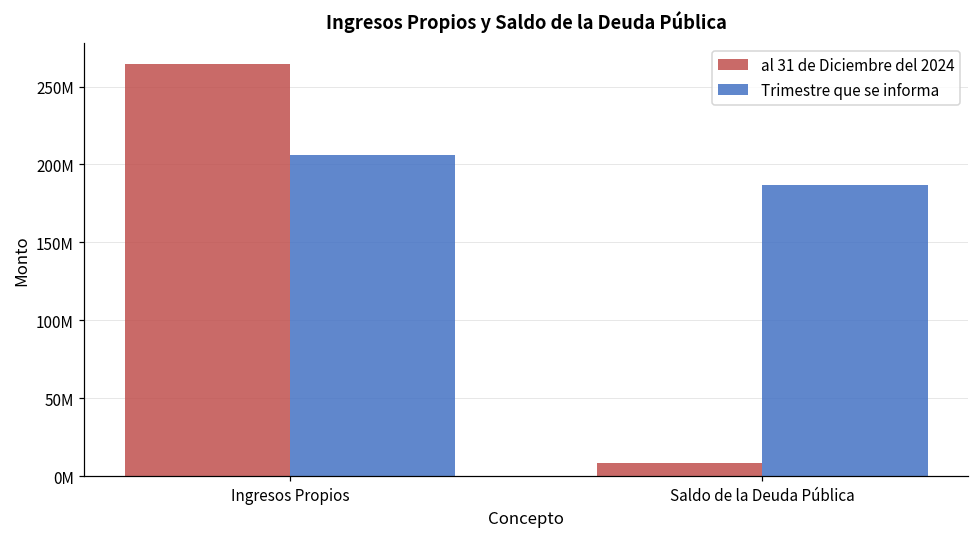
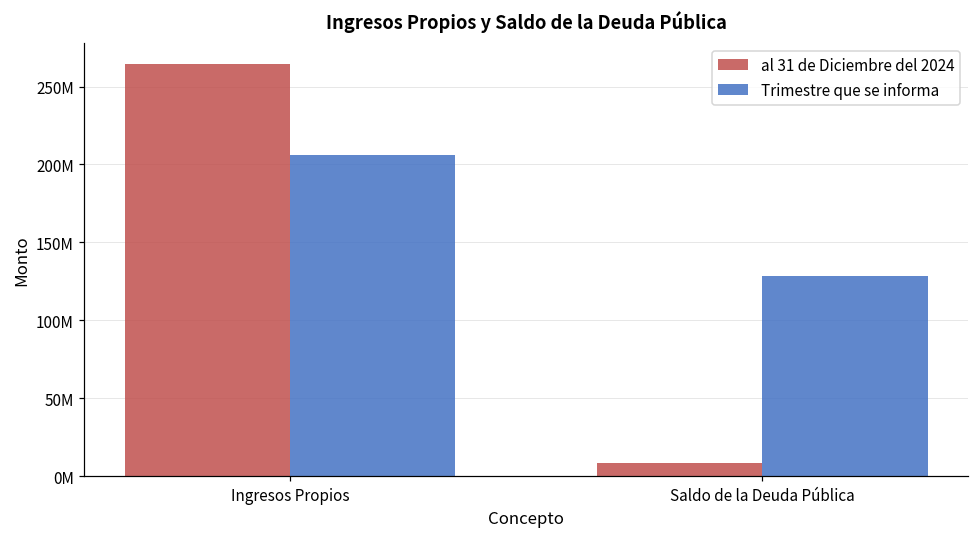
Trimestre que se informa, Saldo de la Deuda Pública: 187000000 -> 128000000
